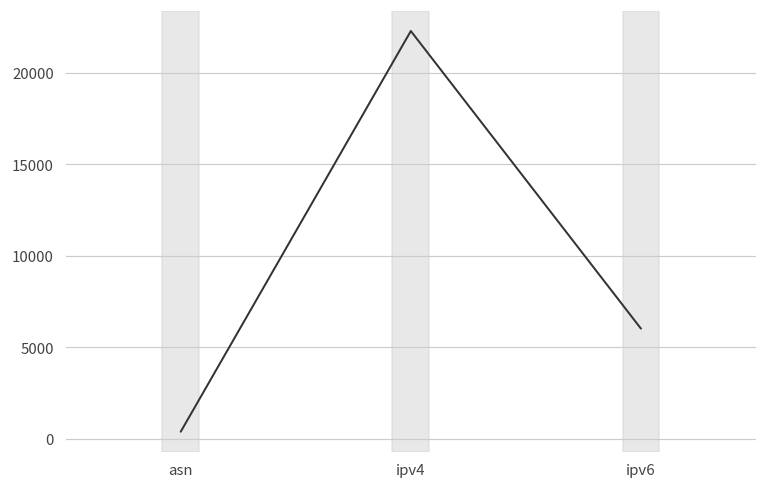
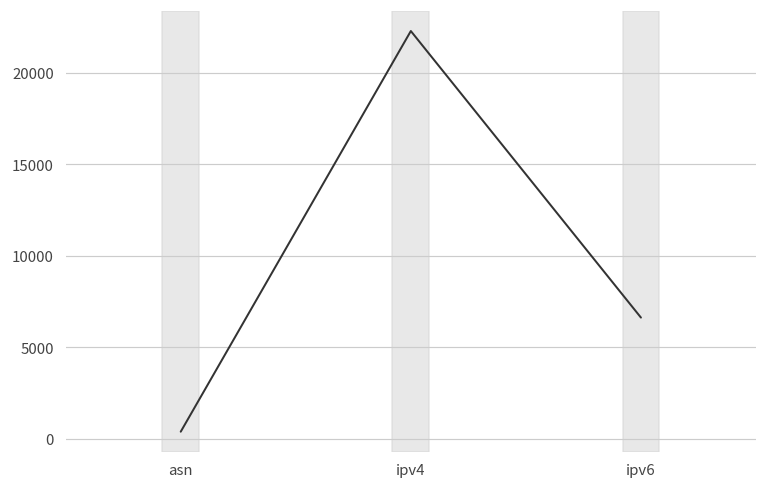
ipv6: 6000 -> 6600
